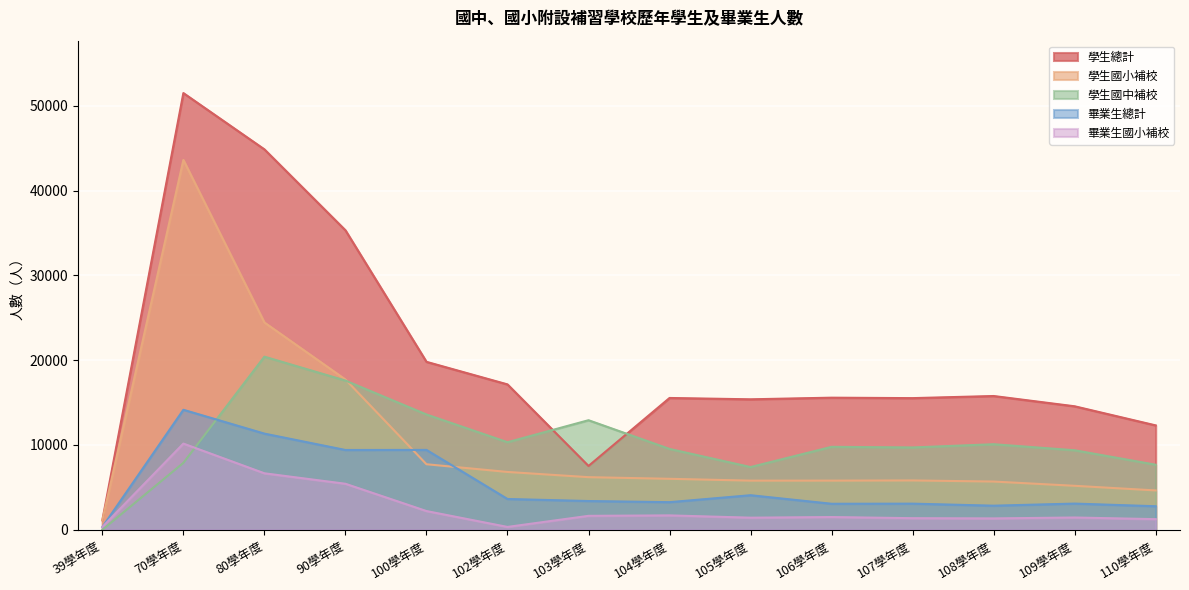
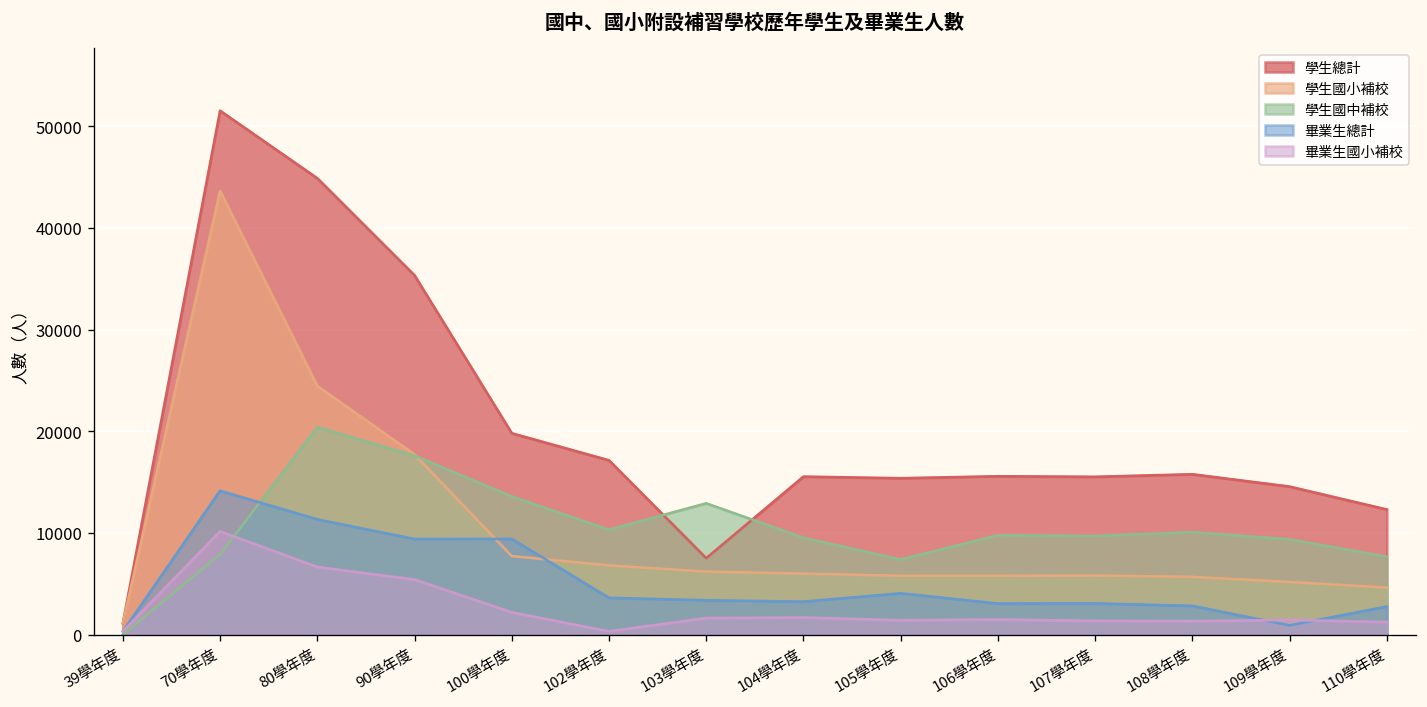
畢業生總計, 109學年度: 3000 -> 1000
